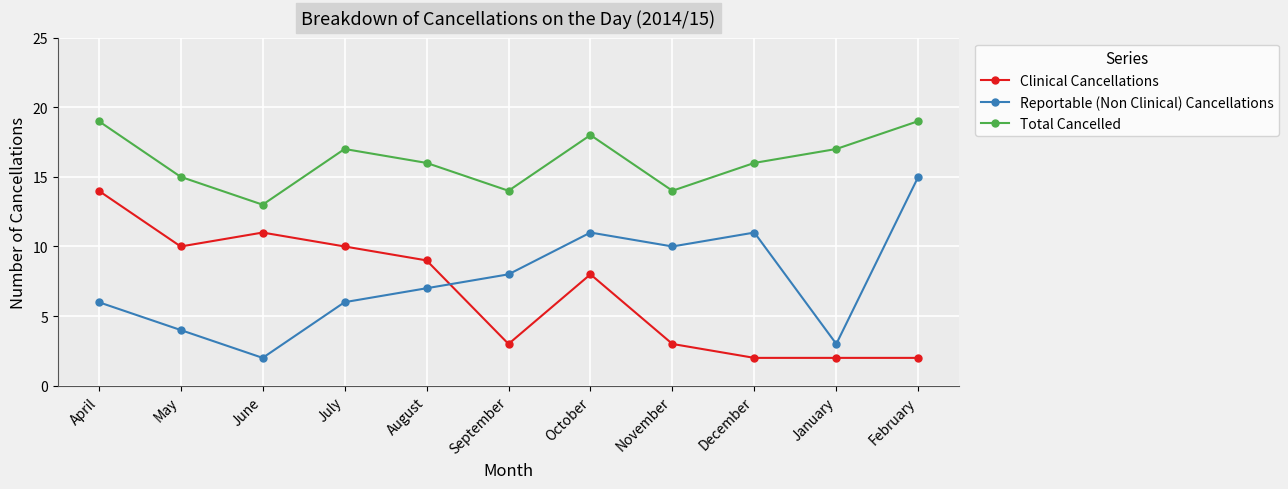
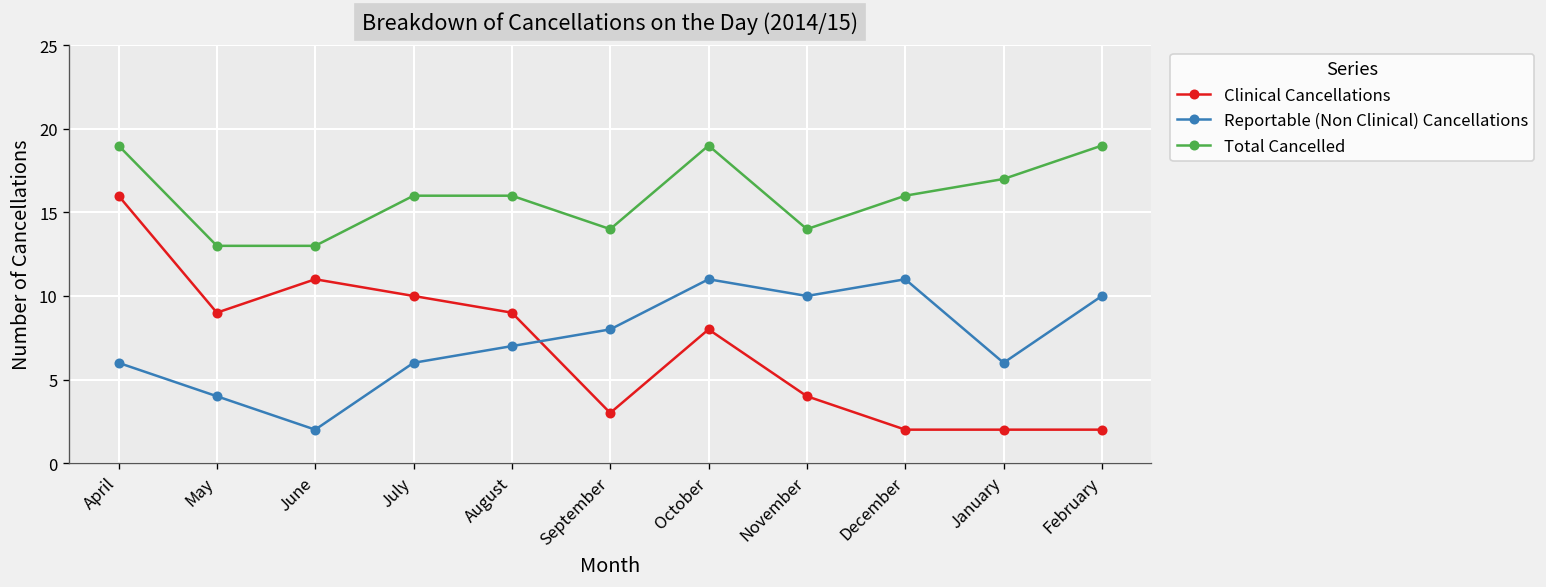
Clinical Cancellations, April: 14 -> 16
Clinical Cancellations, May: 10 -> 9
Total Cancelled, May: 15 -> 13
Total Cancelled, July: 17 -> 16
Total Cancelled, October: 18 -> 19
Clinical Cancellations, November: 3 -> 4
Reportable (Non Clinical) Cancellations, January: 3 -> 6
Reportable (Non Clinical) Cancellations, February: 15 -> 10
